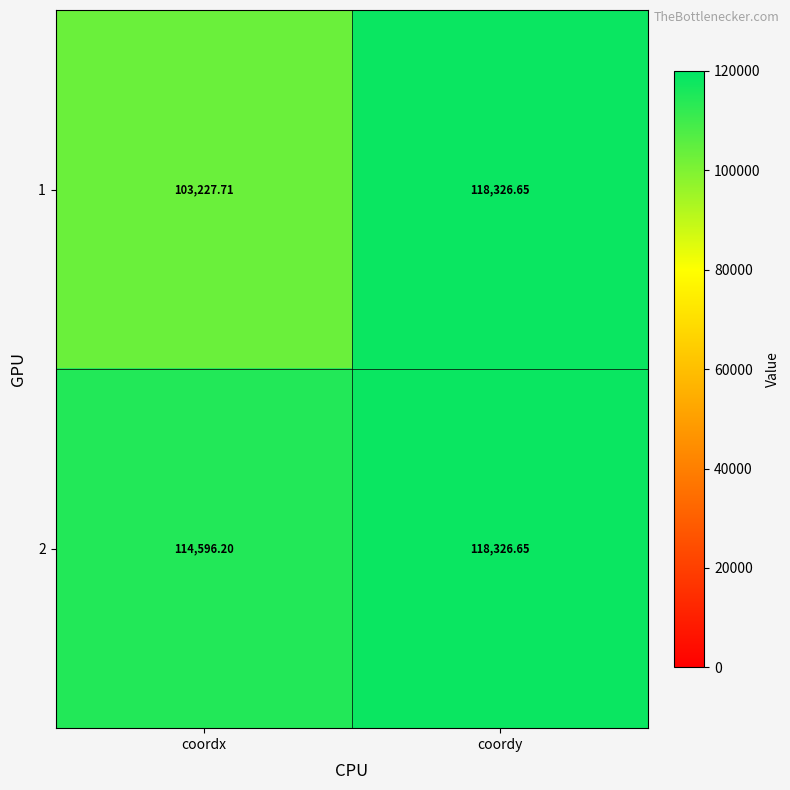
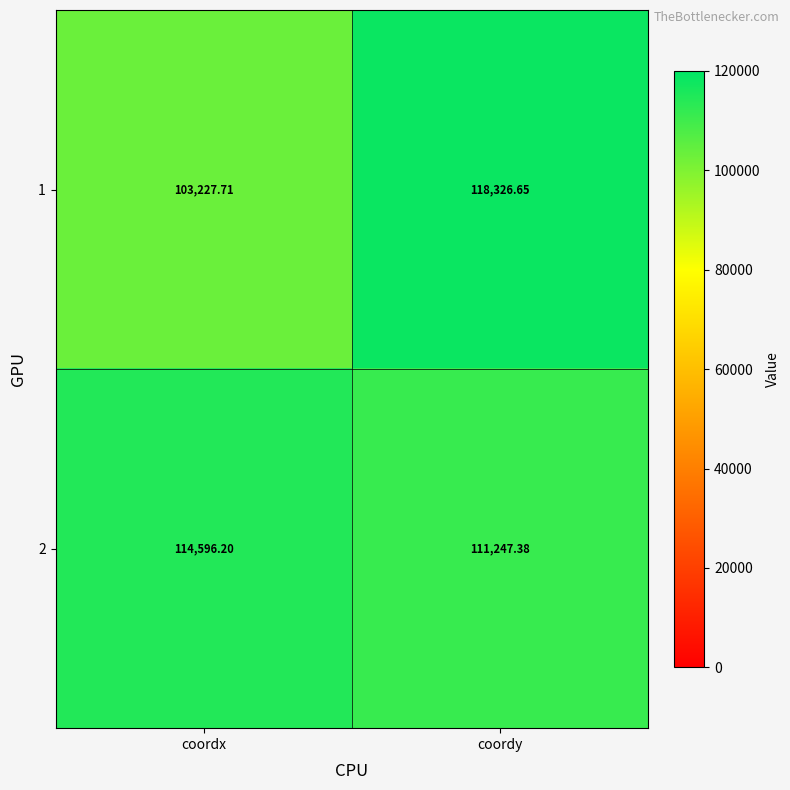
2, coordy: 118,326.65 -> 111,247.38
